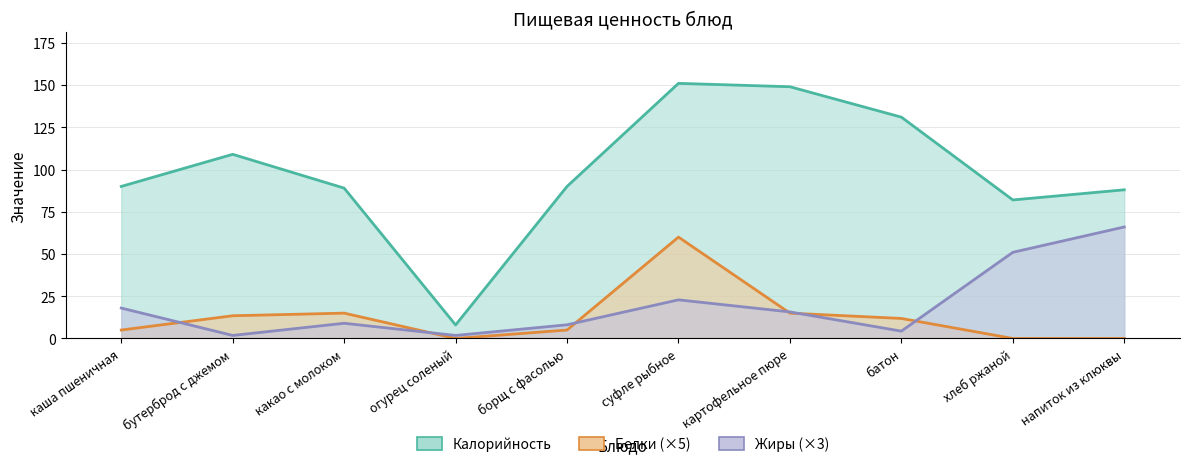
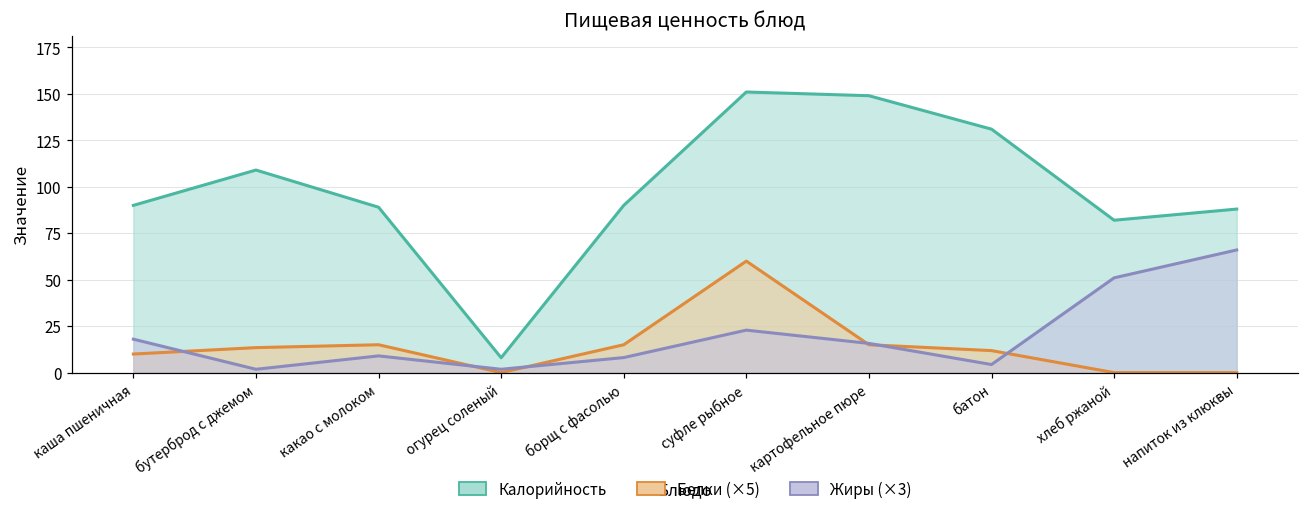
Белки (×5), каша пшеничная: 5 -> 10
Белки (×5), борщ с фасолью: 5 -> 15
